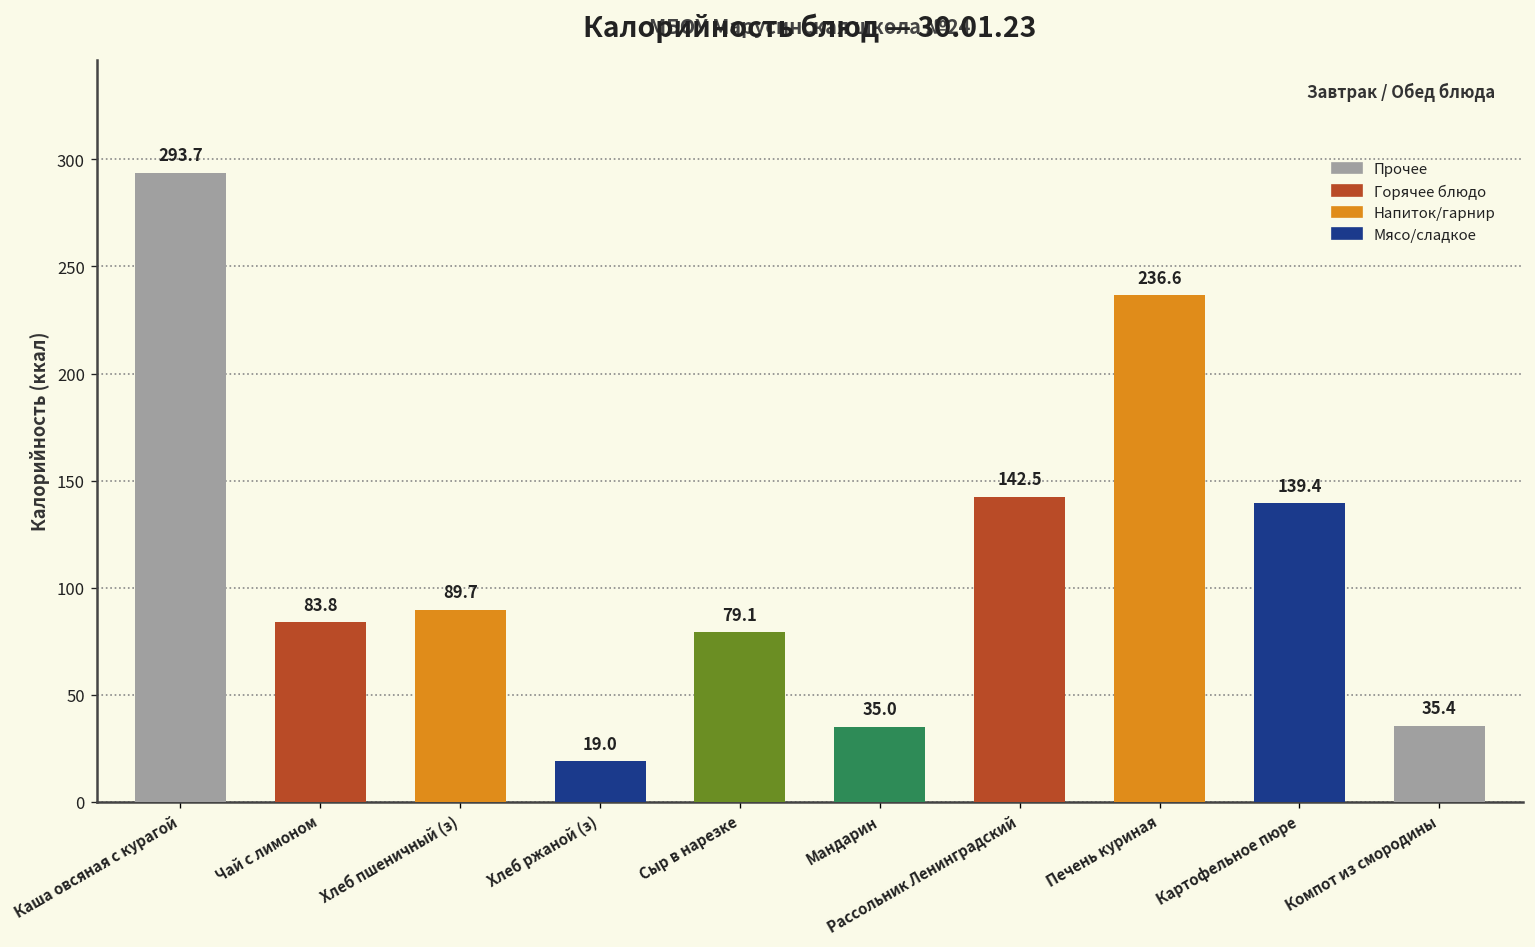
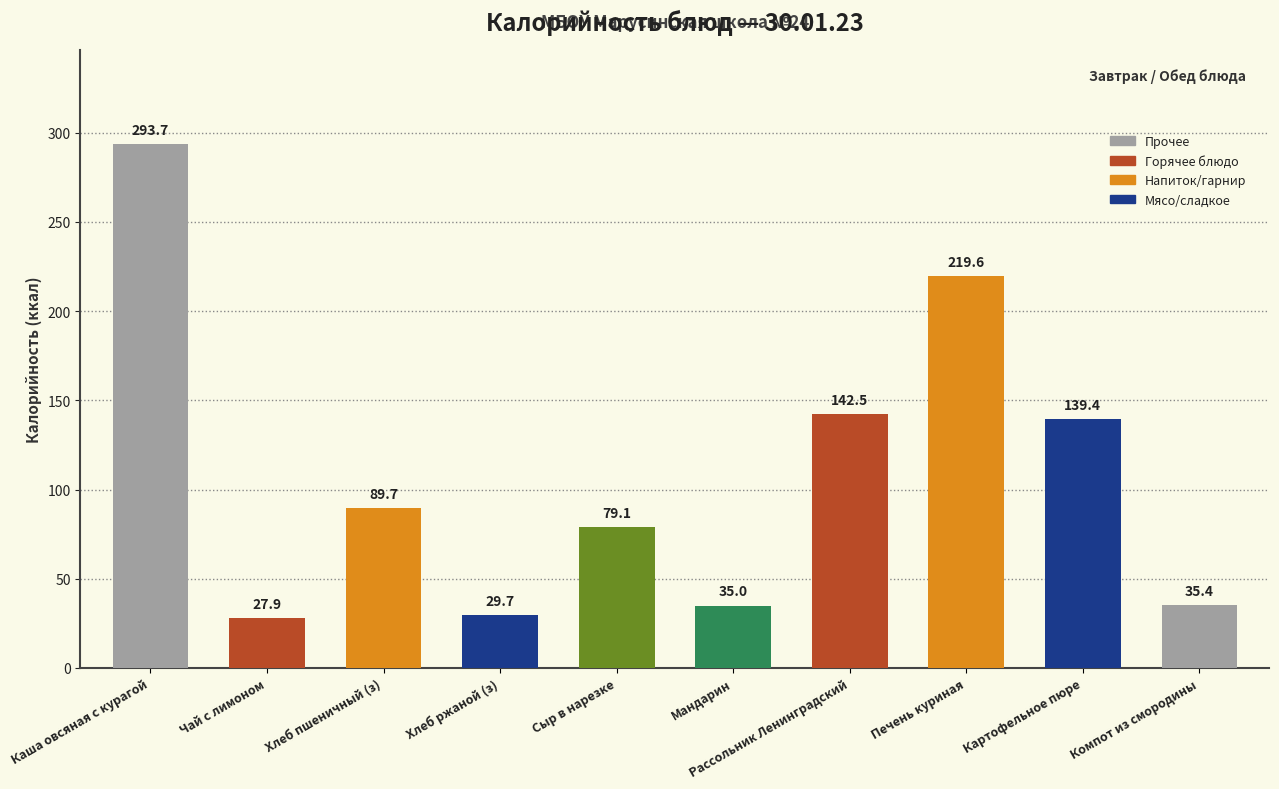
Чай с лимоном: 83.8 -> 27.9
Хлеб ржаной (з): 19.0 -> 29.7
Печень куриная: 236.6 -> 219.6
